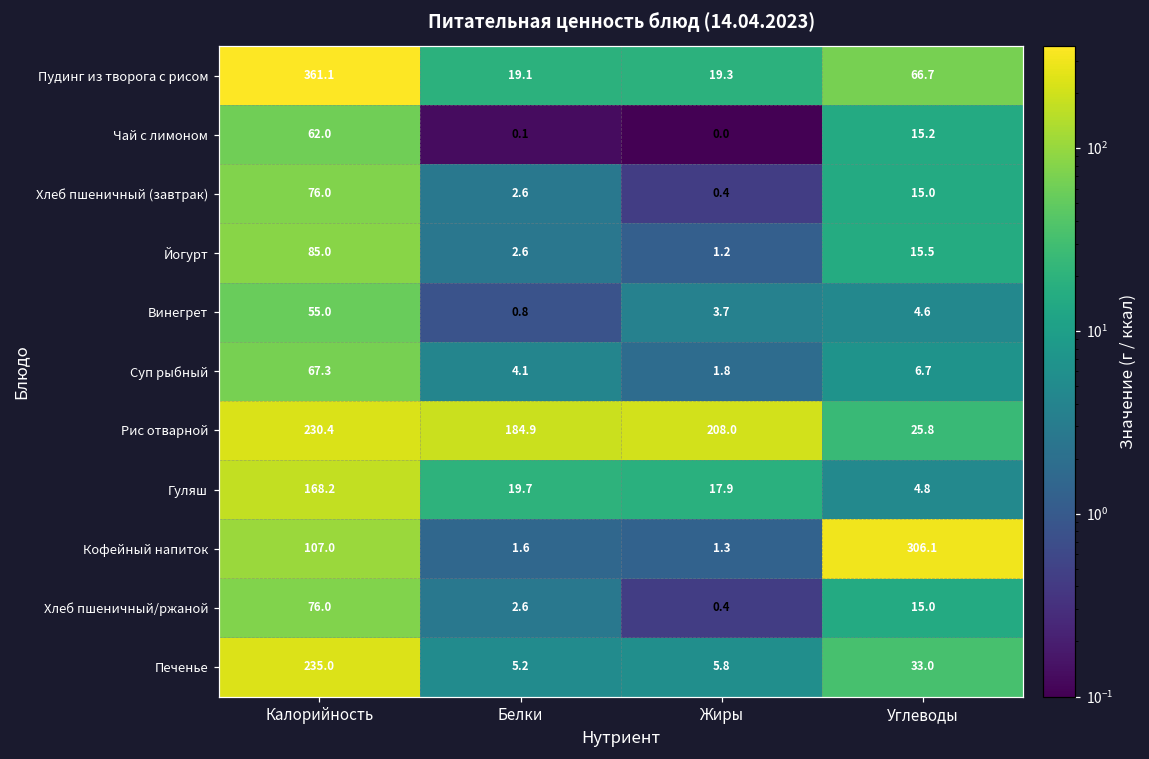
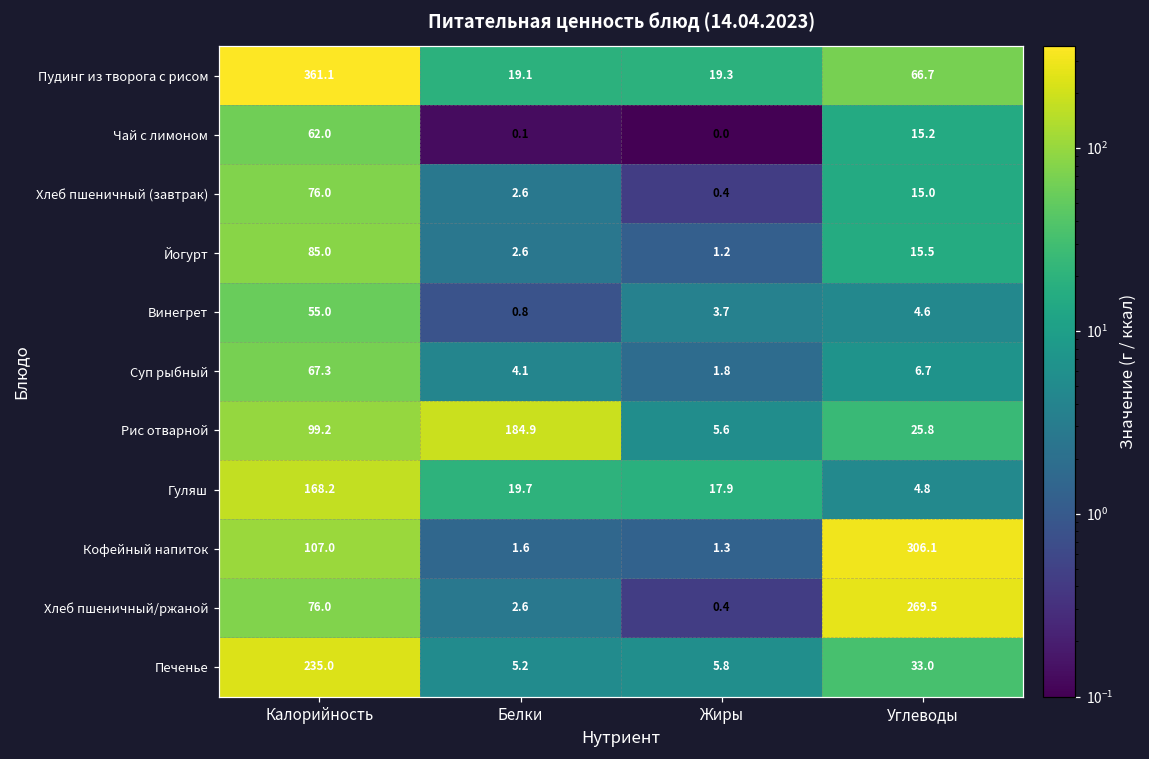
Рис отварной, Калорийность: 230.4 -> 99.2
Рис отварной, Жиры: 208.0 -> 5.6
Хлеб пшеничный/ржаной, Углеводы: 15.0 -> 269.5
